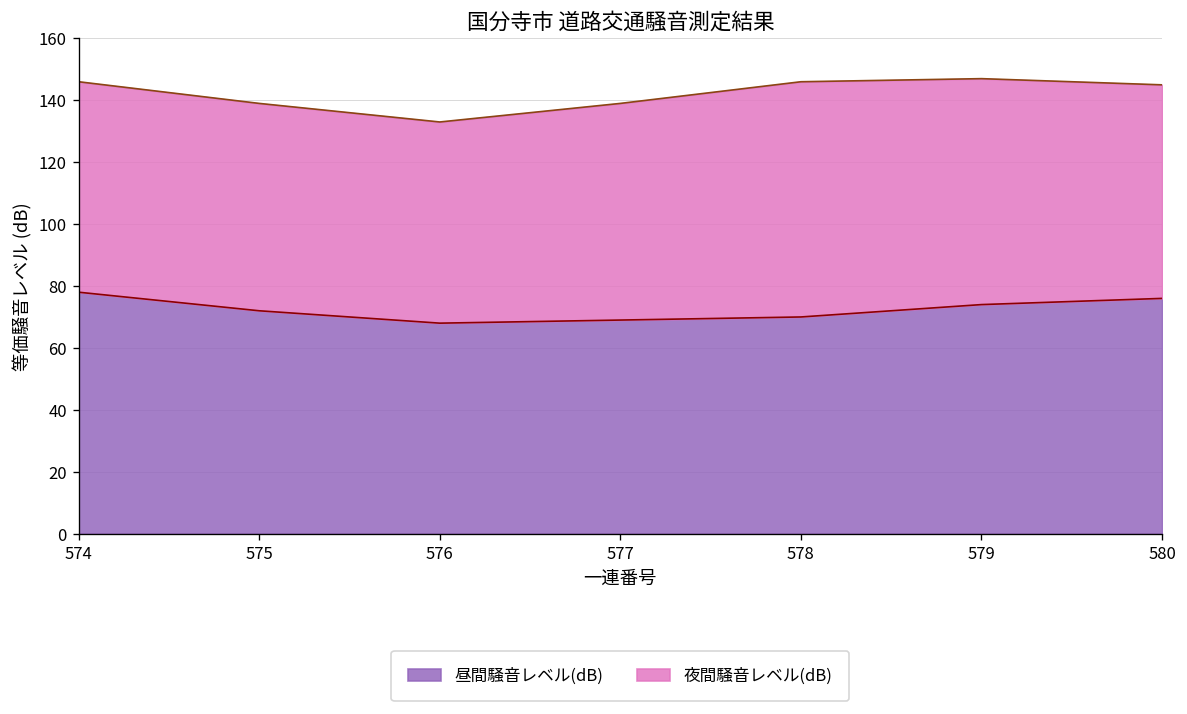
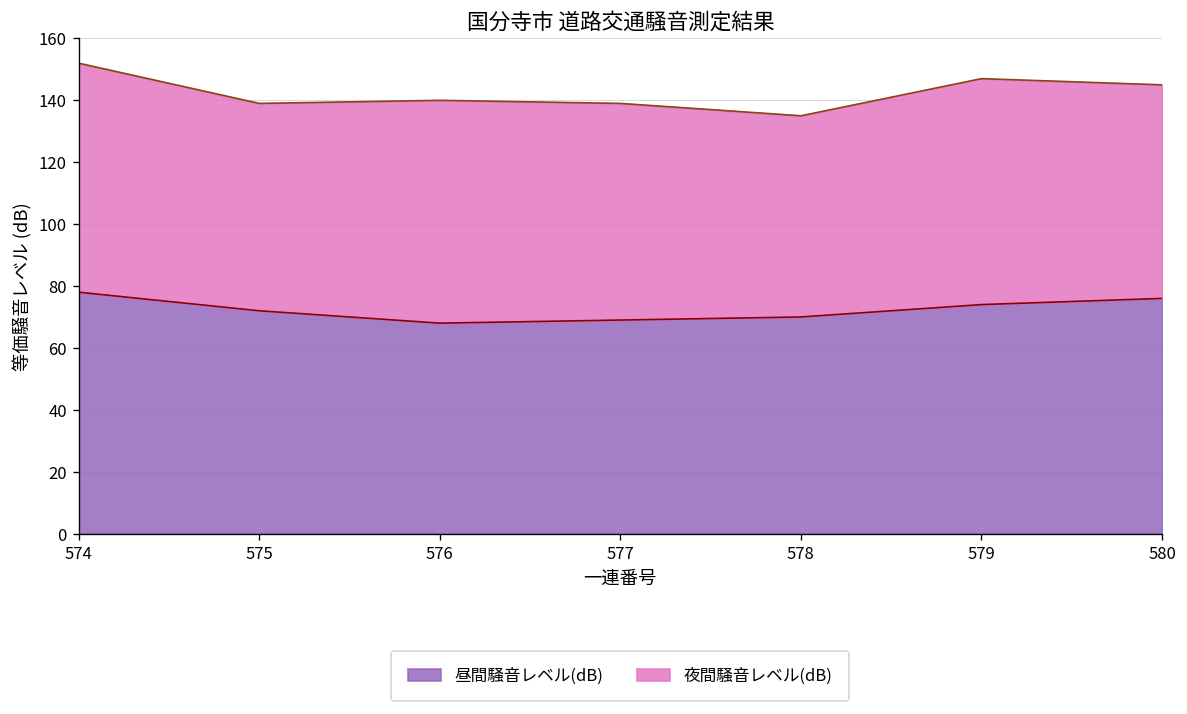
夜間騒音レベル(dB), 574: 68 -> 74
夜間騒音レベル(dB), 576: 65 -> 72
夜間騒音レベル(dB), 578: 76 -> 65
